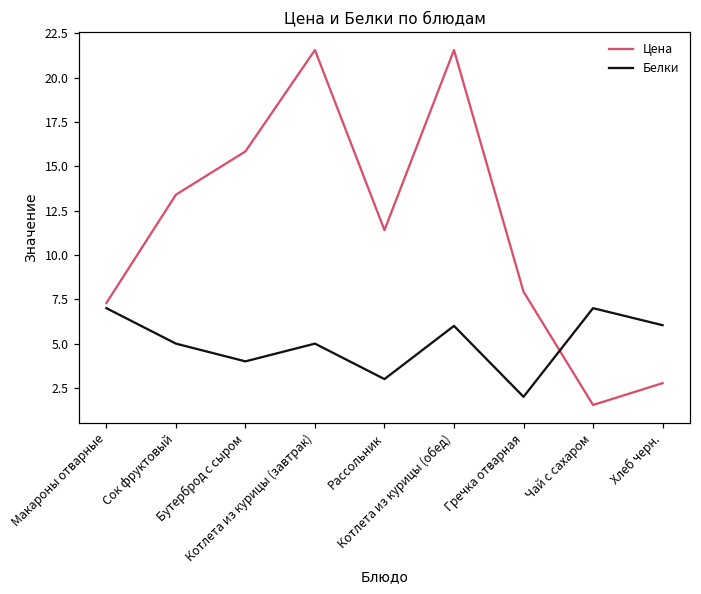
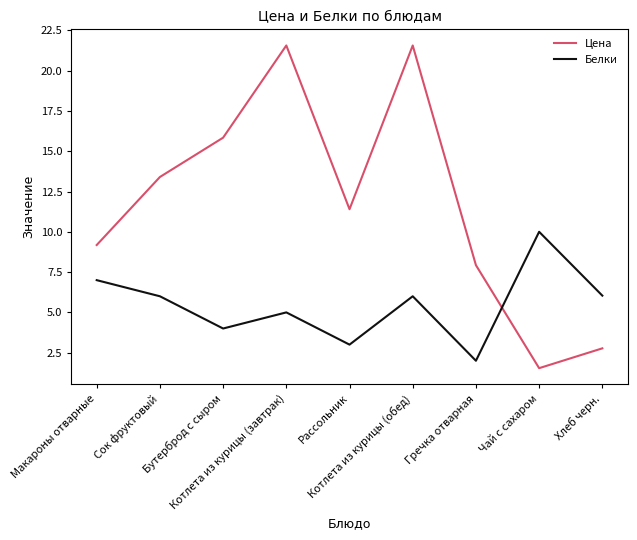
Цена, Макароны отварные: 7.3 -> 9.2
Белки, Сок фруктовый: 5 -> 6
Белки, Чай с сахаром: 7 -> 10
